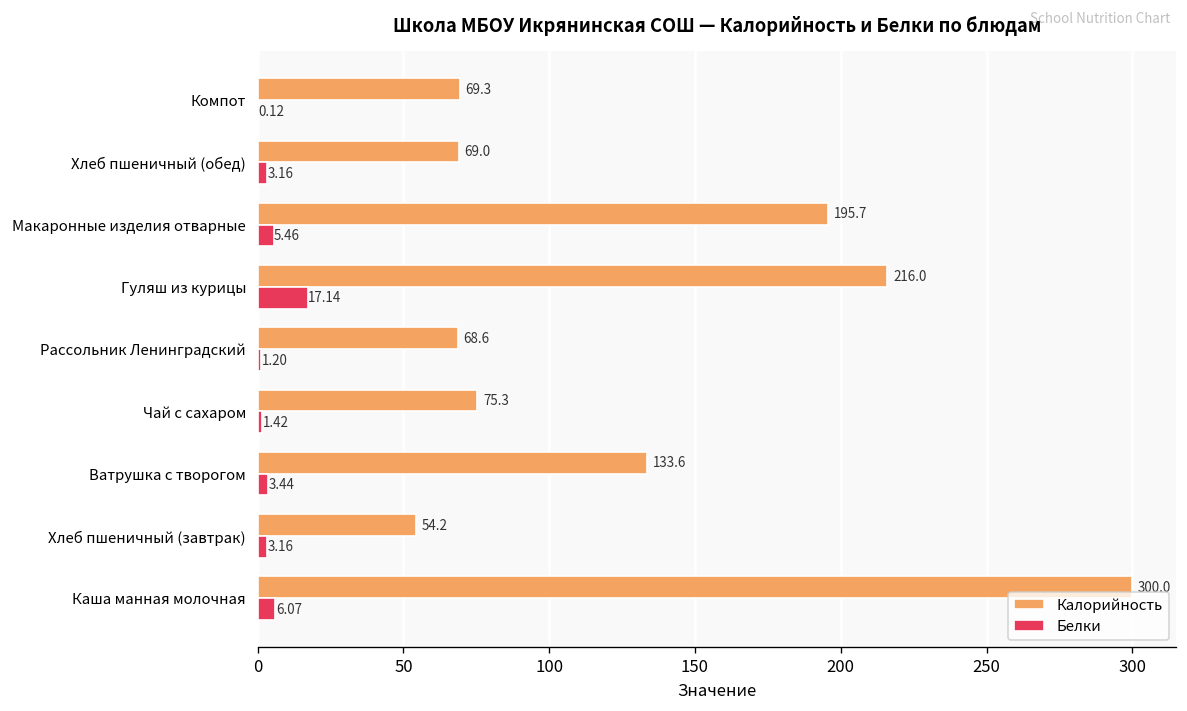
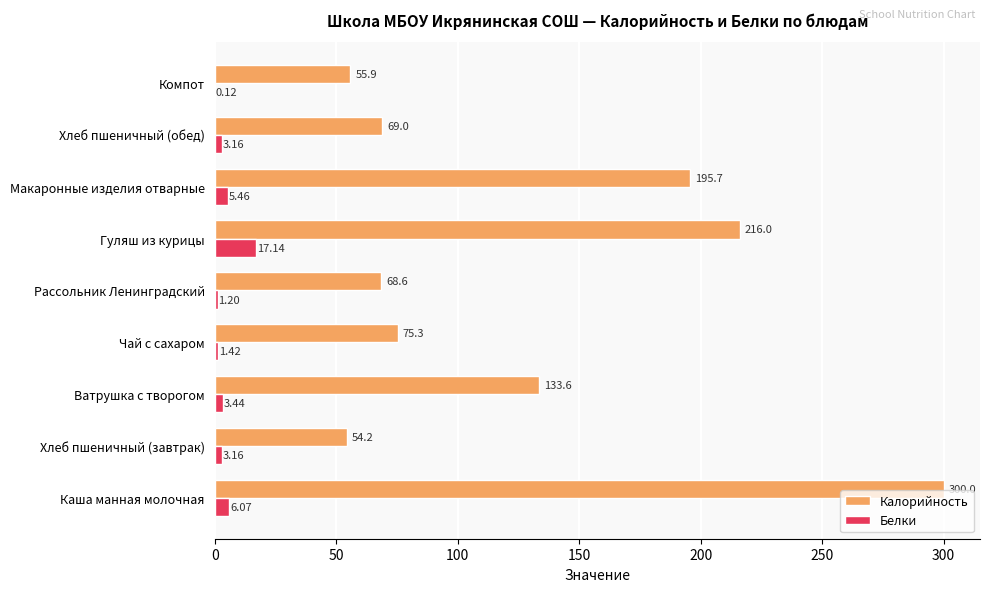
Калорийность, Компот: 69.3 -> 55.9
